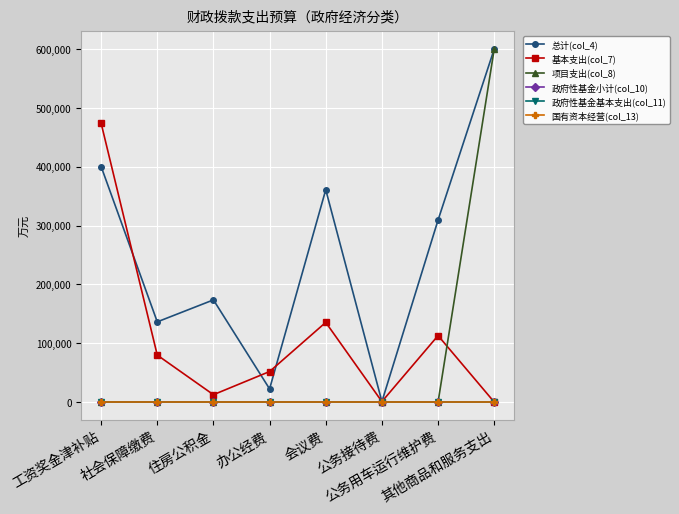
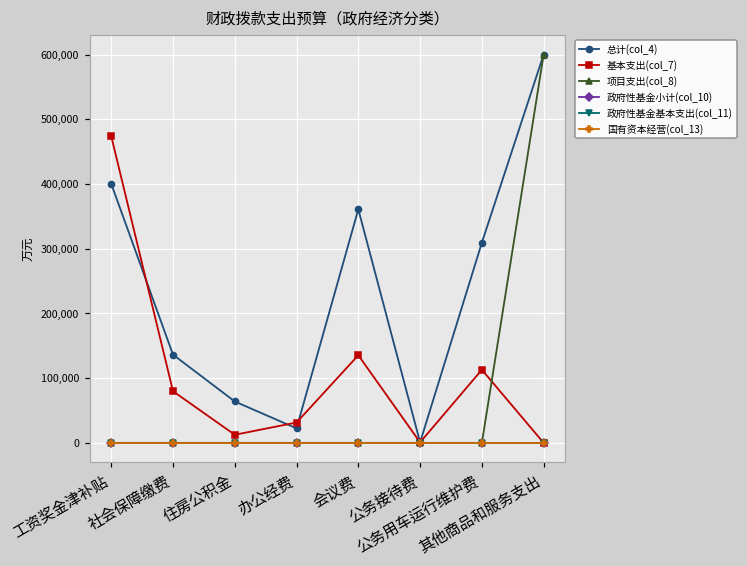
总计(col_4), 住房公积金: 170,000 -> 60,000
基本支出(col_7), 办公经费: 50,000 -> 30,000
